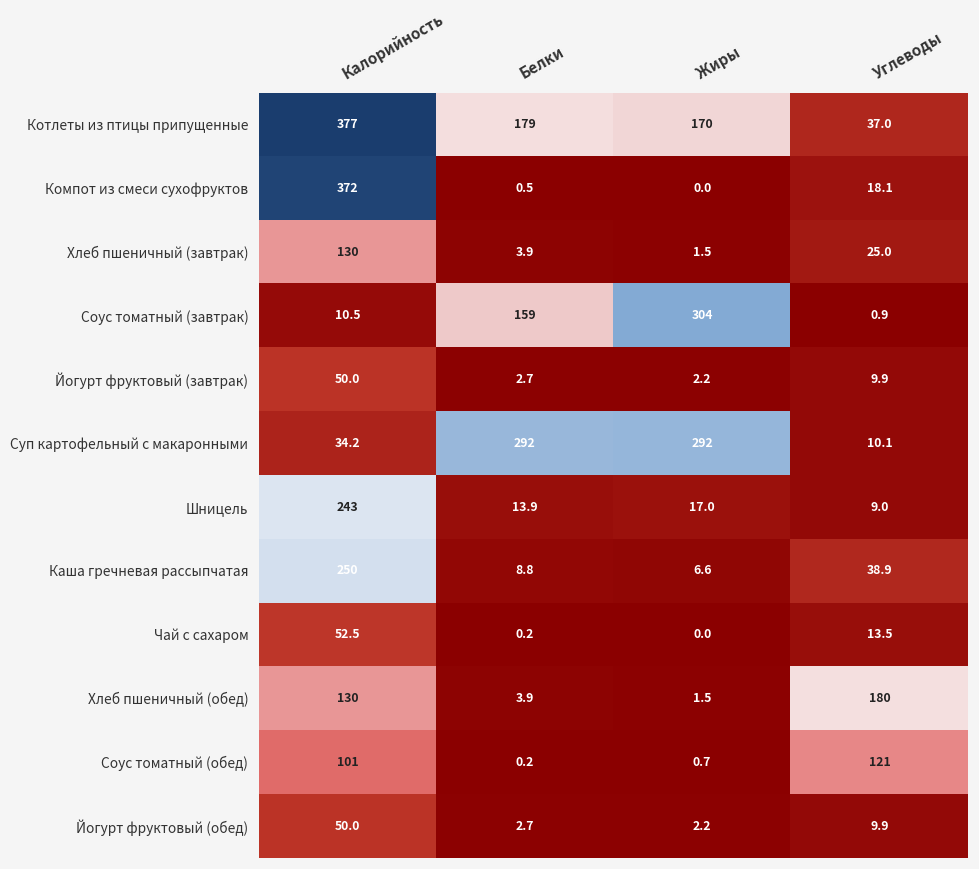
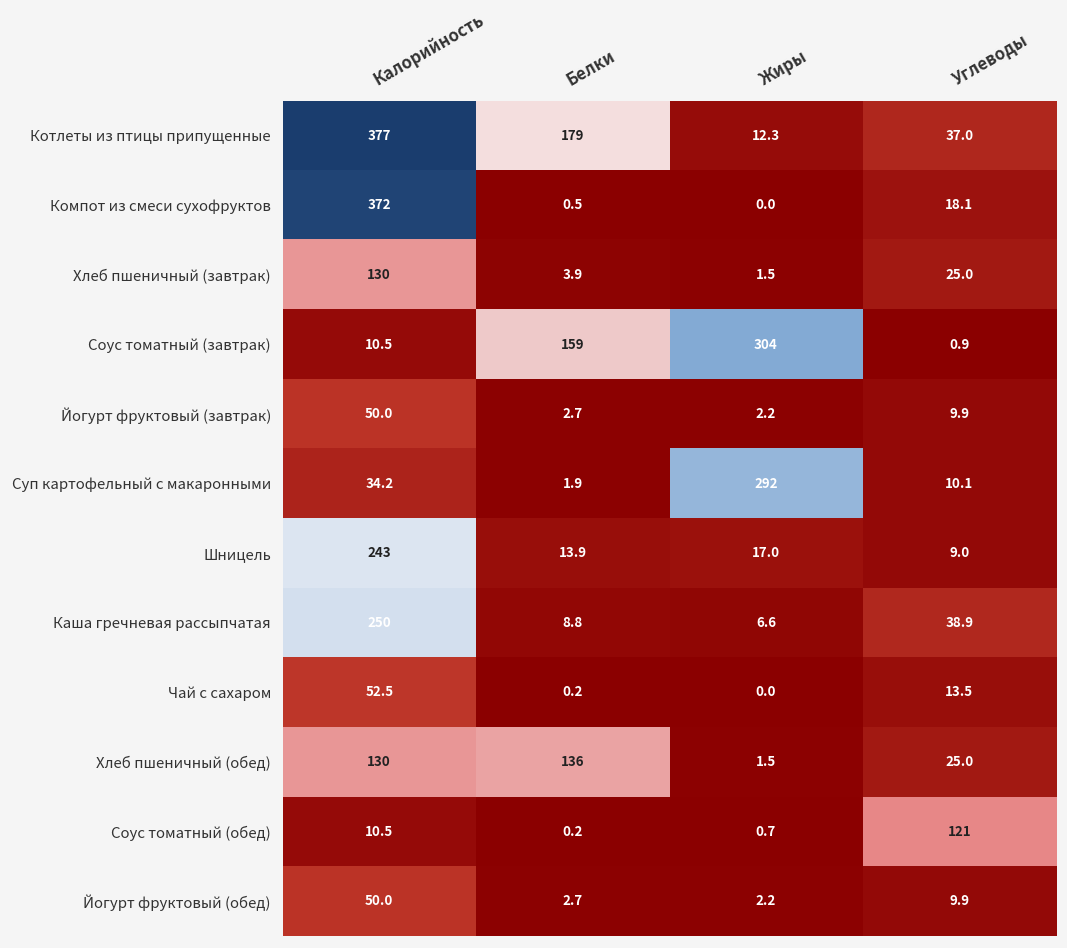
Котлеты из птицы припущенные, Жиры: 170 -> 12.3
Суп картофельный с макаронными, Белки: 292 -> 1.9
Хлеб пшеничный (обед), Белки: 3.9 -> 136
Хлеб пшеничный (обед), Углеводы: 180 -> 25.0
Соус томатный (обед), Калорийность: 101 -> 10.5
